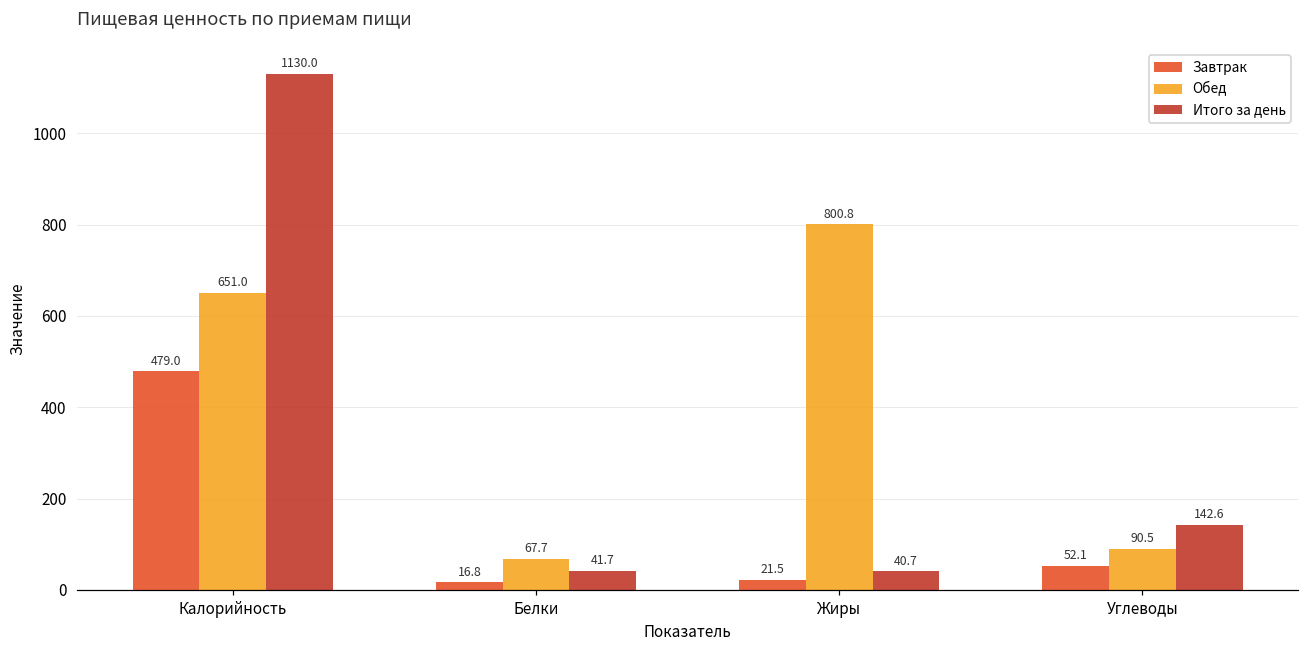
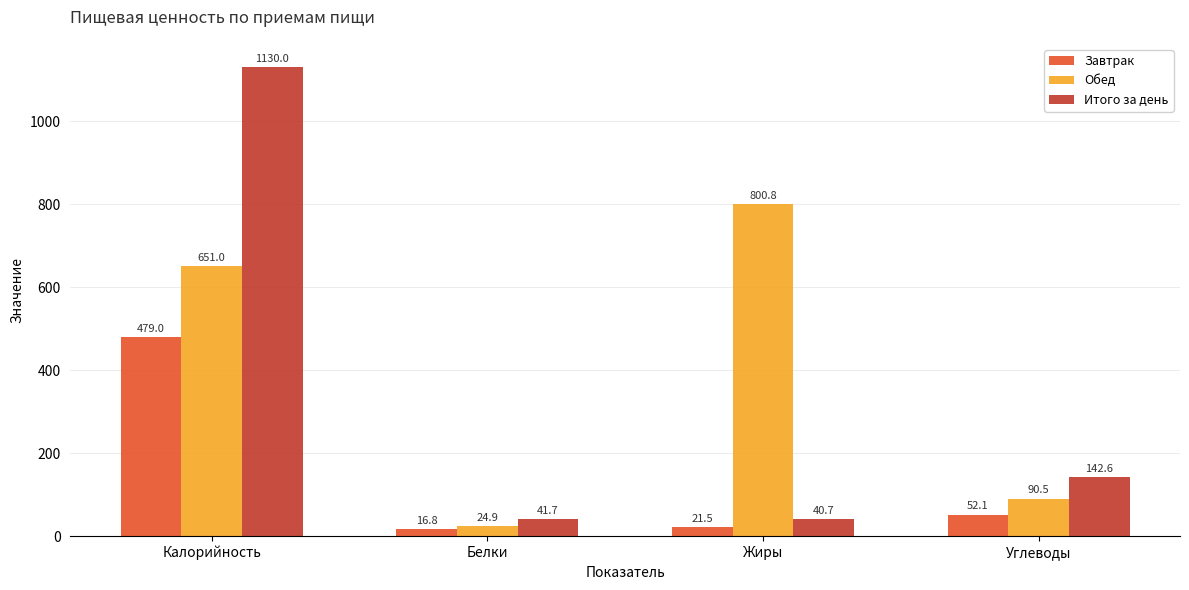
Обед, Белки: 67.7 -> 24.9
